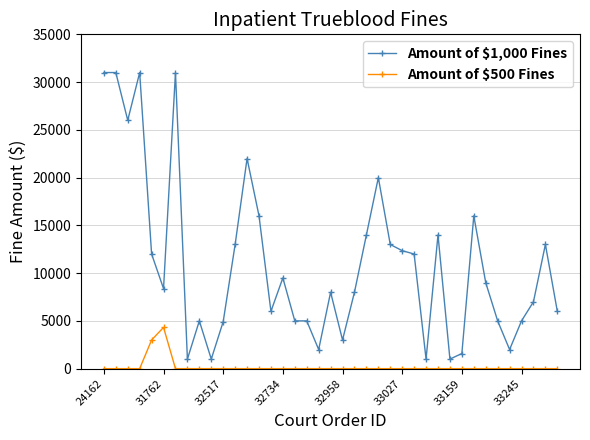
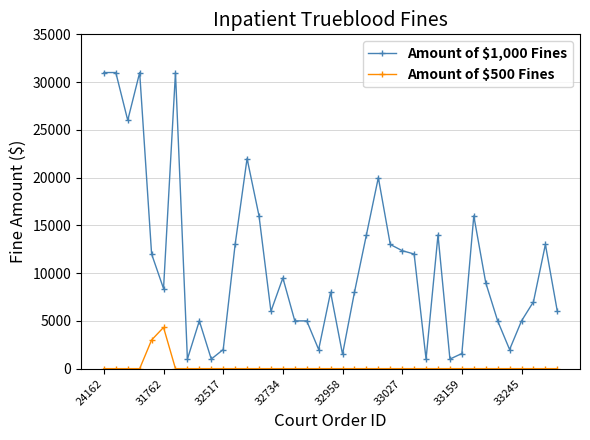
Amount of $1,000 Fines, 32517: 5000 -> 2000
Amount of $1,000 Fines, 32958: 3000 -> 2000
